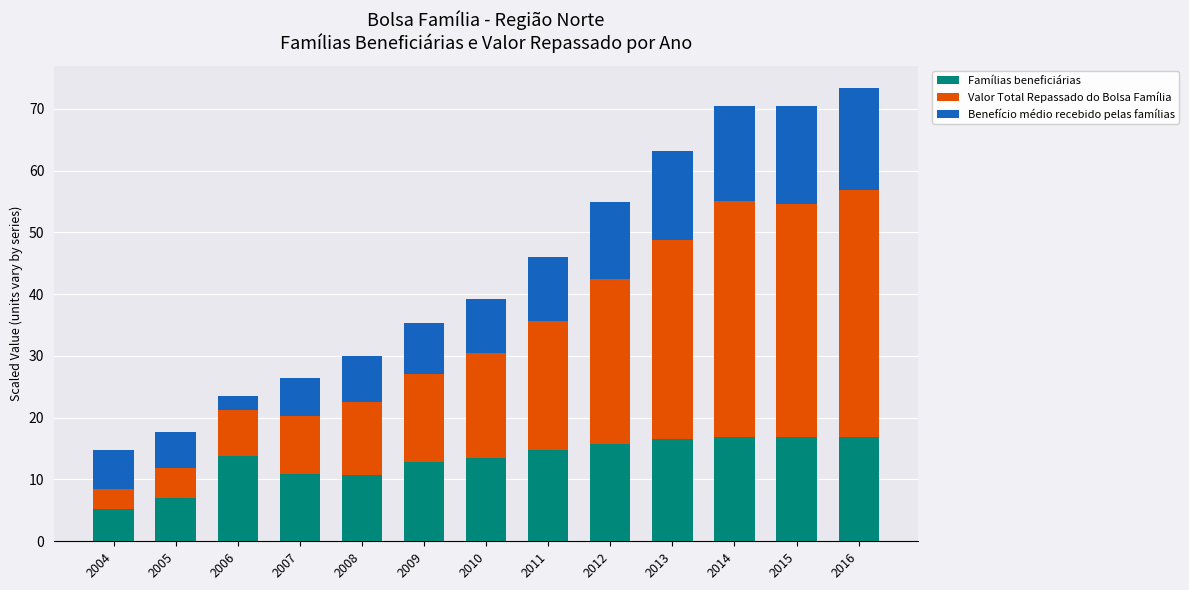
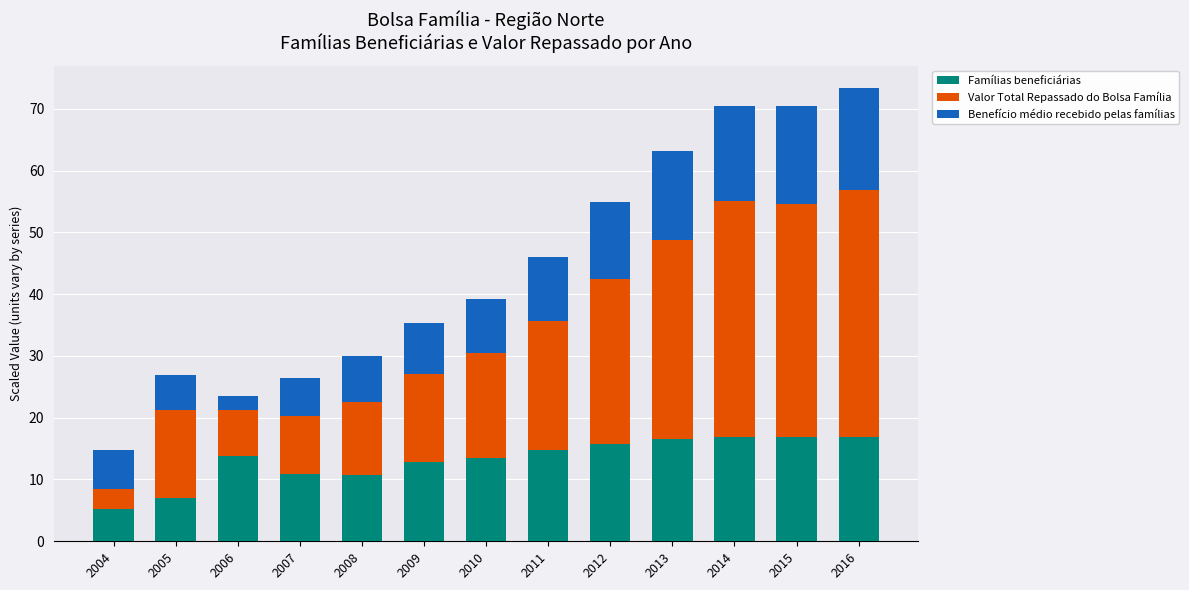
Valor Total Repassado do Bolsa Família, 2005: 5 -> 14
